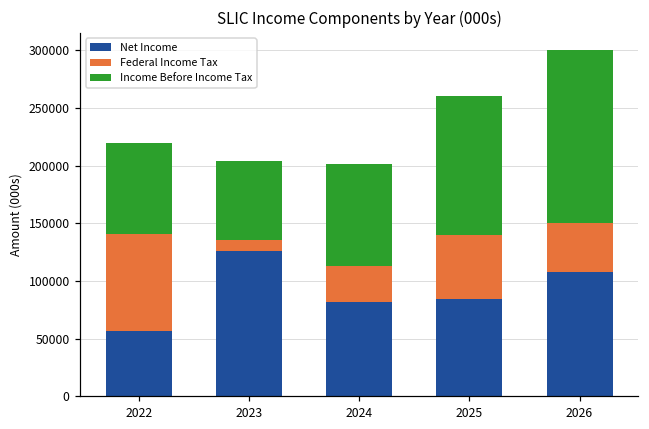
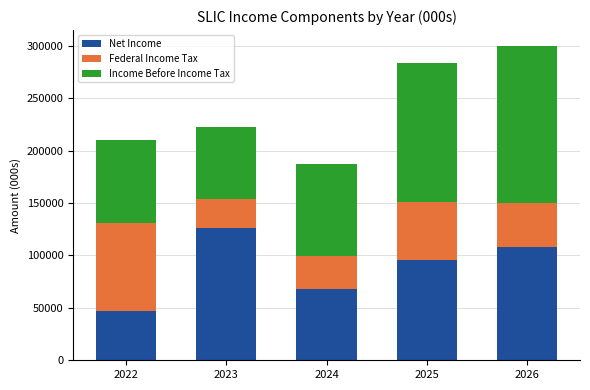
Net Income, 2022: 57000 -> 47000
Federal Income Tax, 2023: 10000 -> 28000
Net Income, 2024: 82000 -> 68000
Net Income, 2025: 84000 -> 95000
Income Before Income Tax, 2025: 120000 -> 133000
